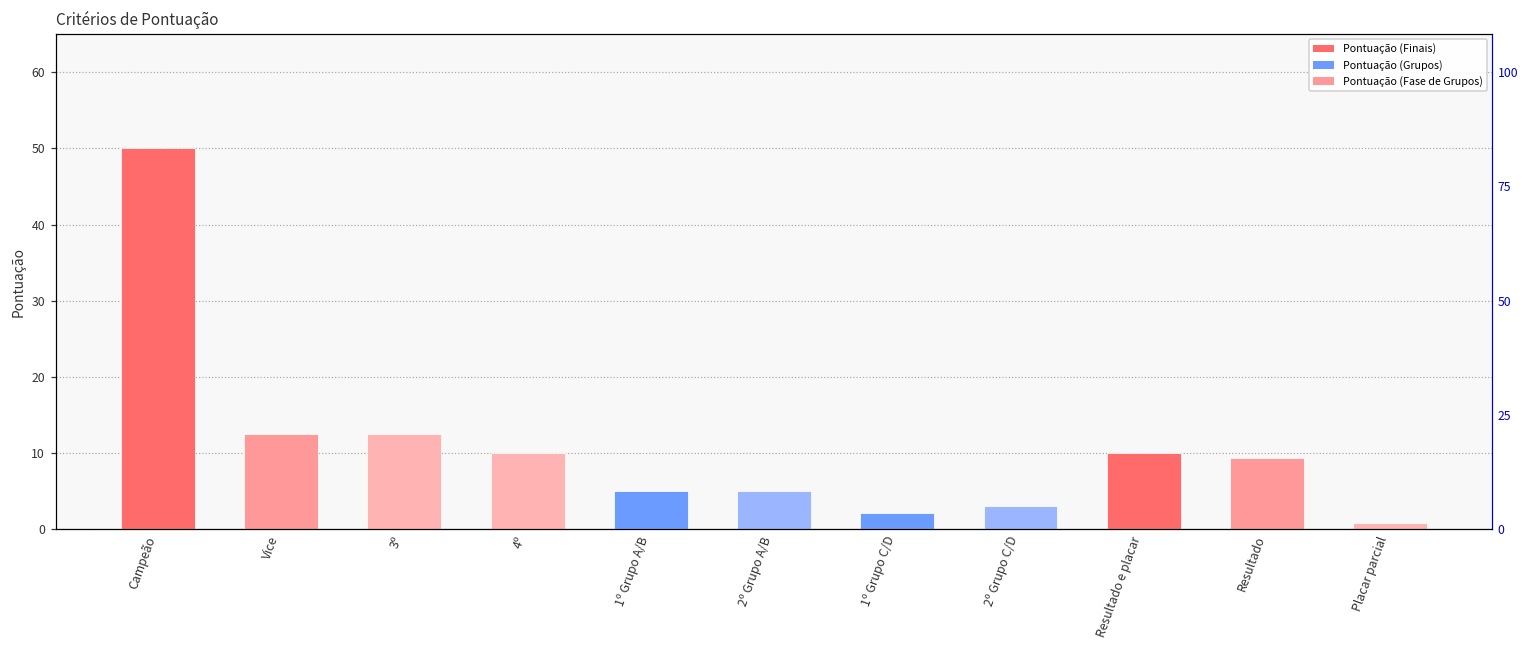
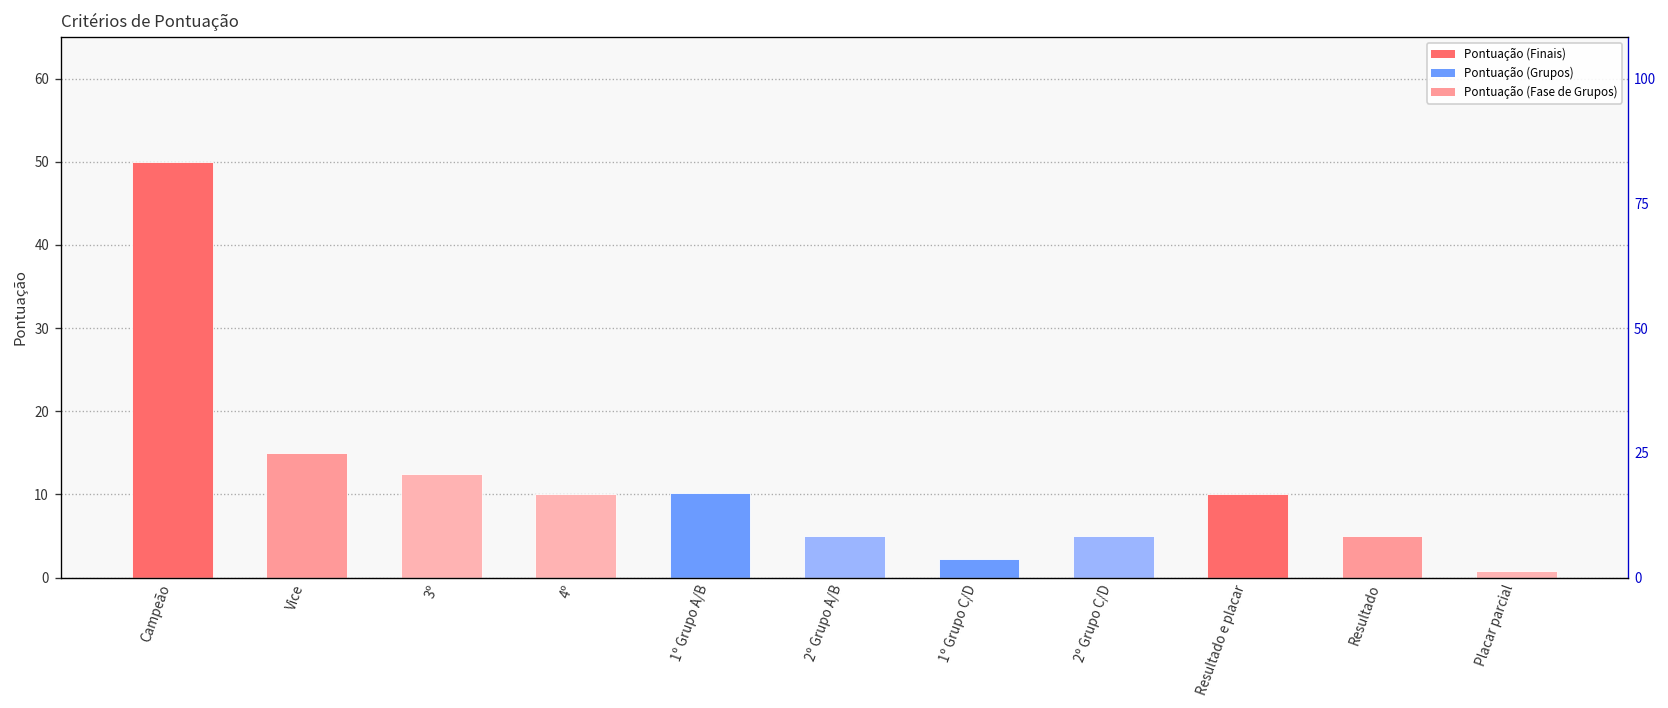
Vice: 13 -> 15
1º Grupo A/B: 5 -> 10
2º Grupo C/D: 3 -> 5
Resultado: 9 -> 5
